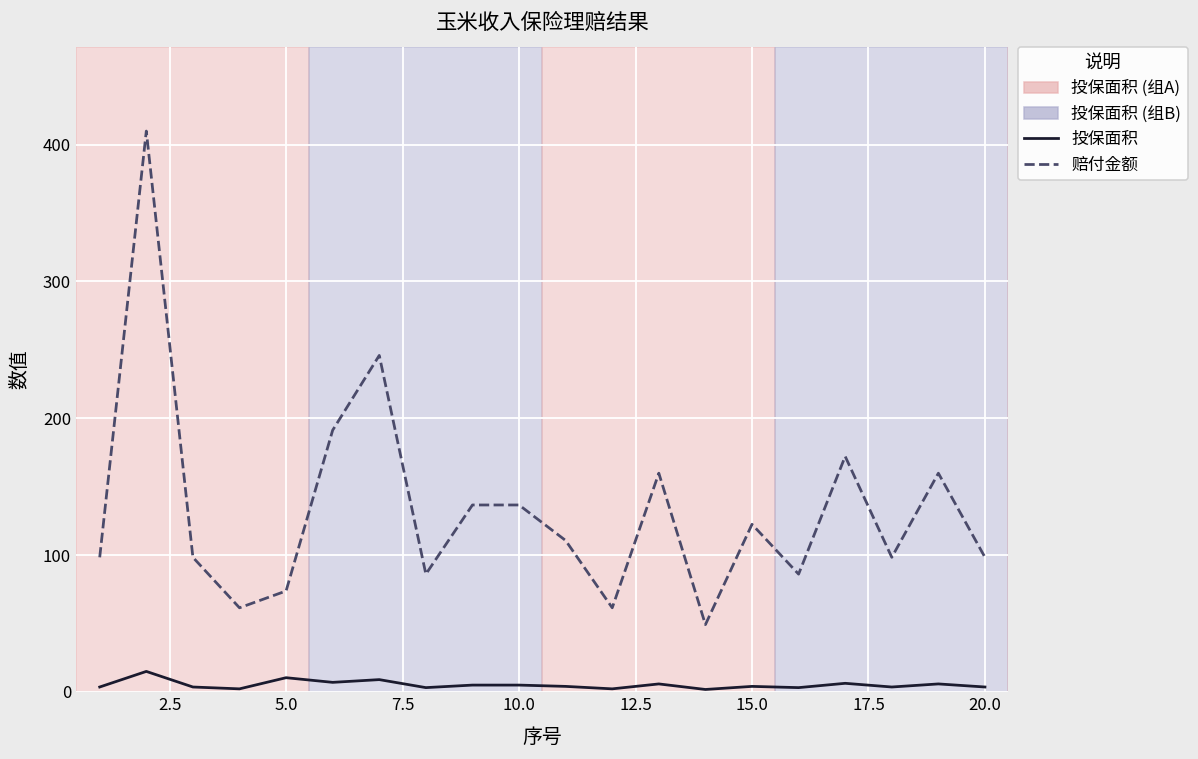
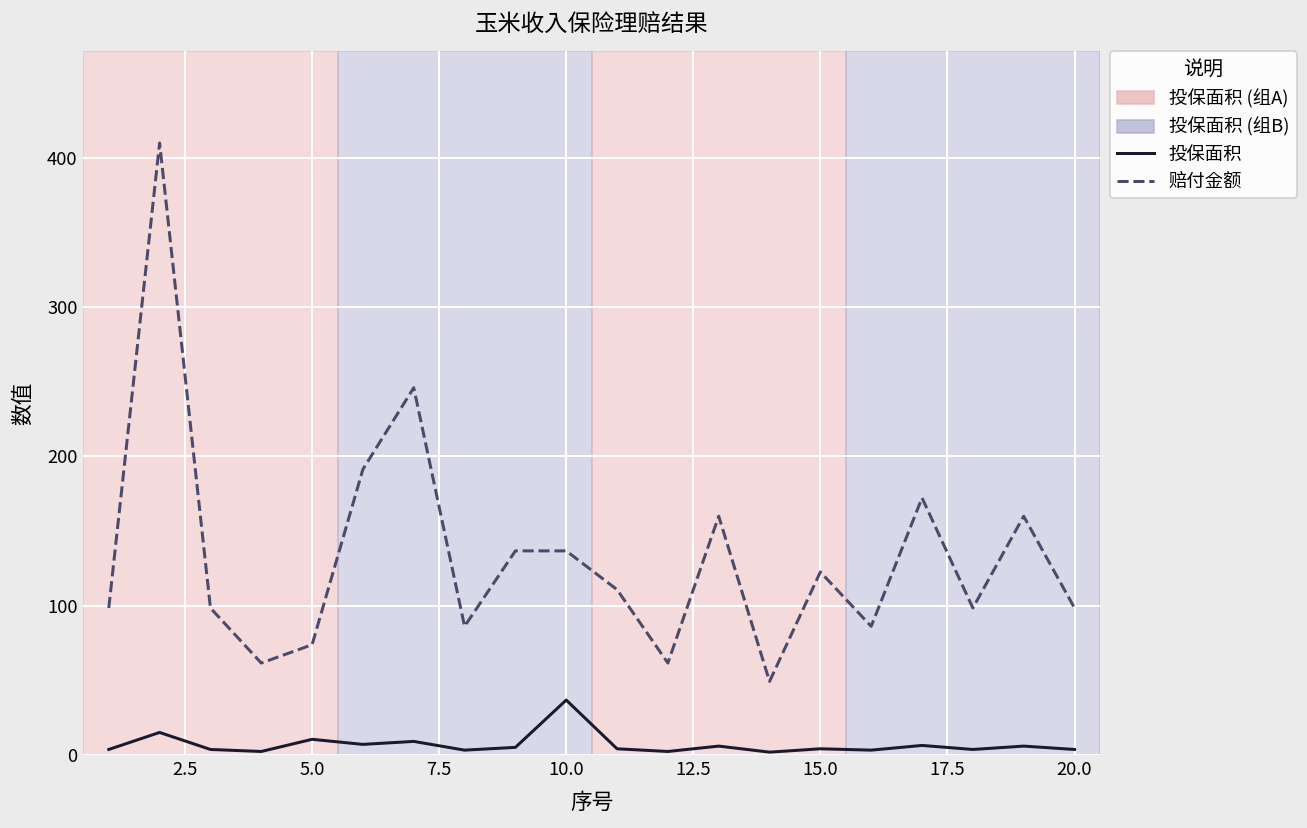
投保面积, 10.0: 5 -> 37
